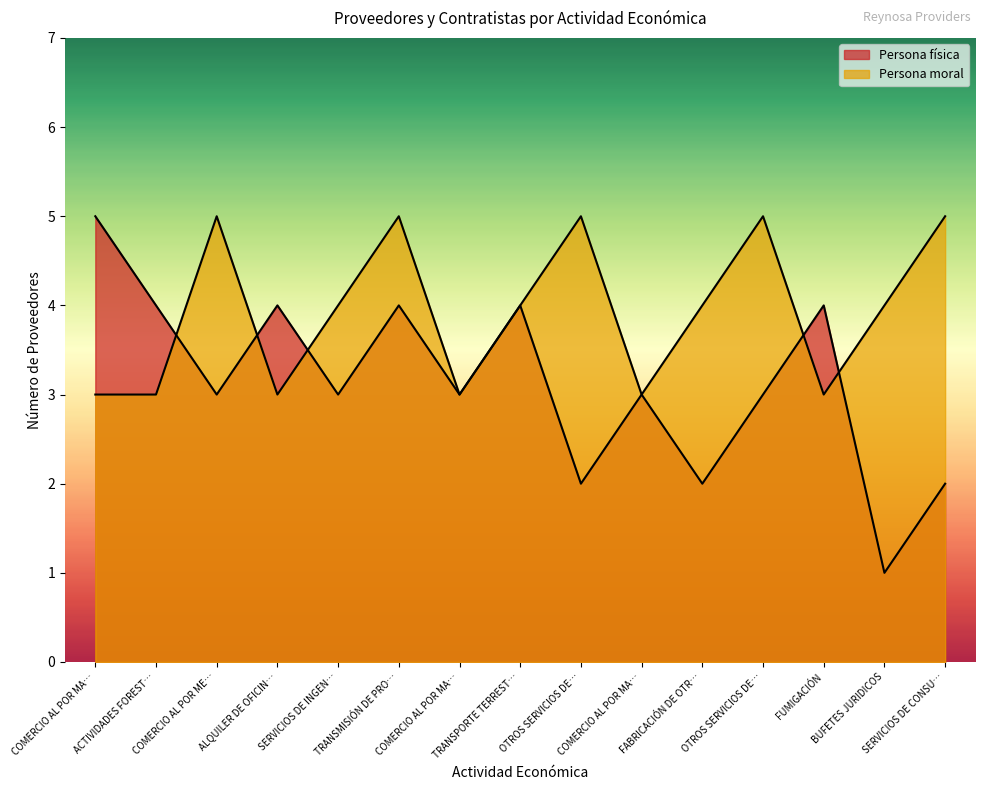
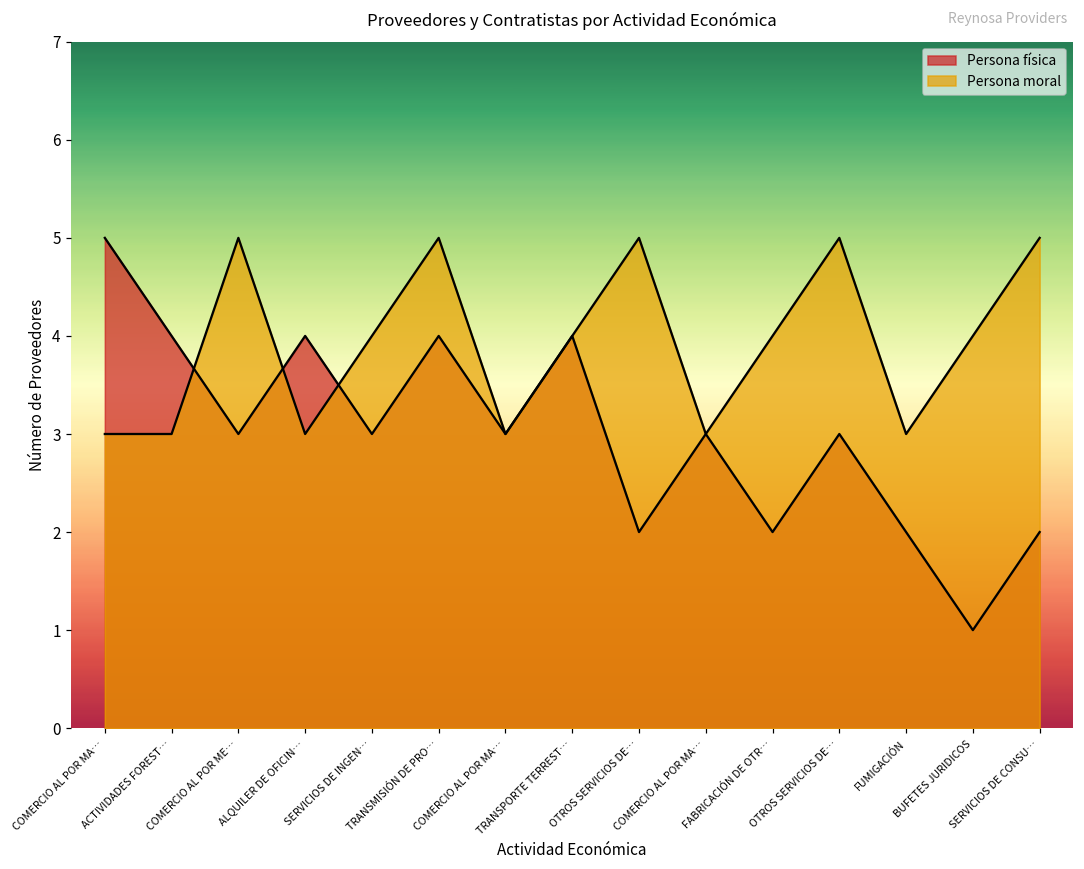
Persona física, FUMIGACIÓN: 4 -> 2
